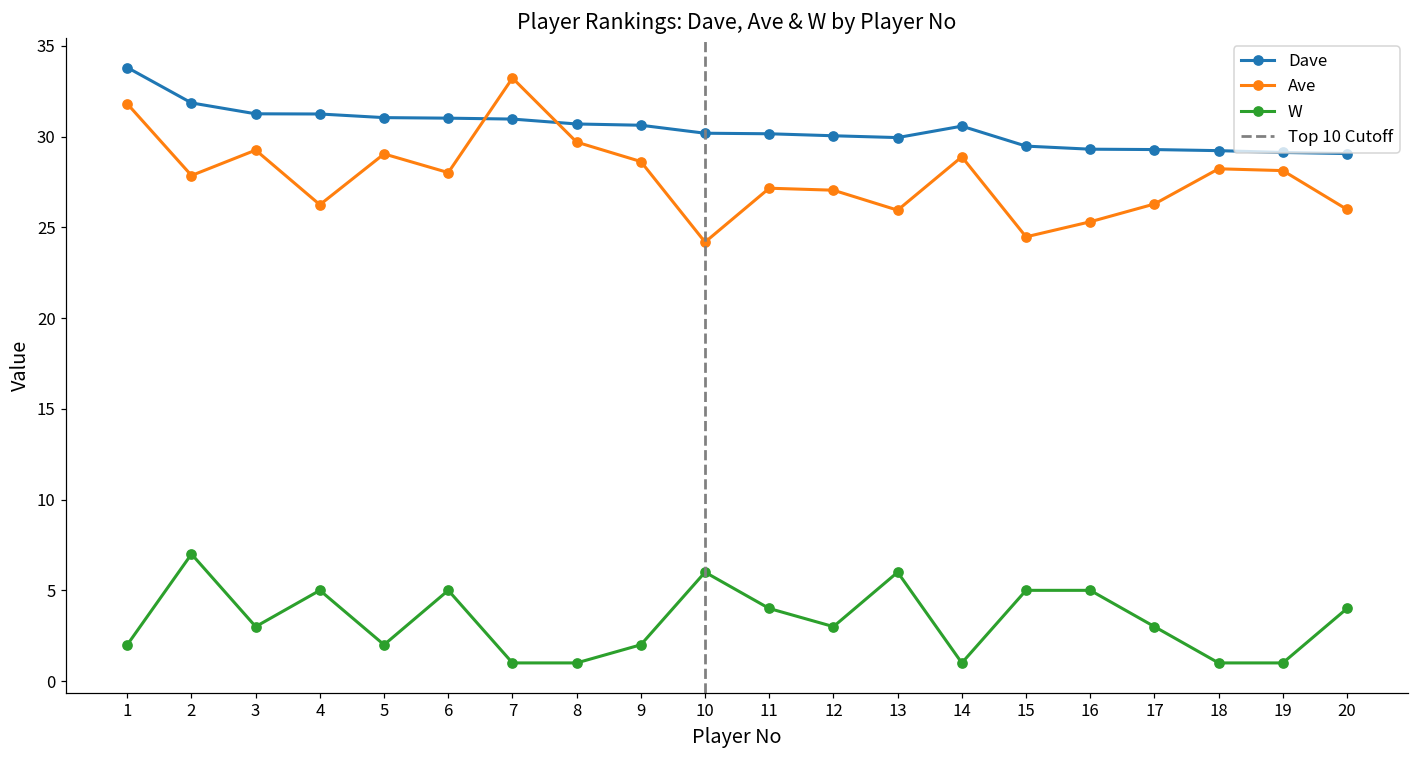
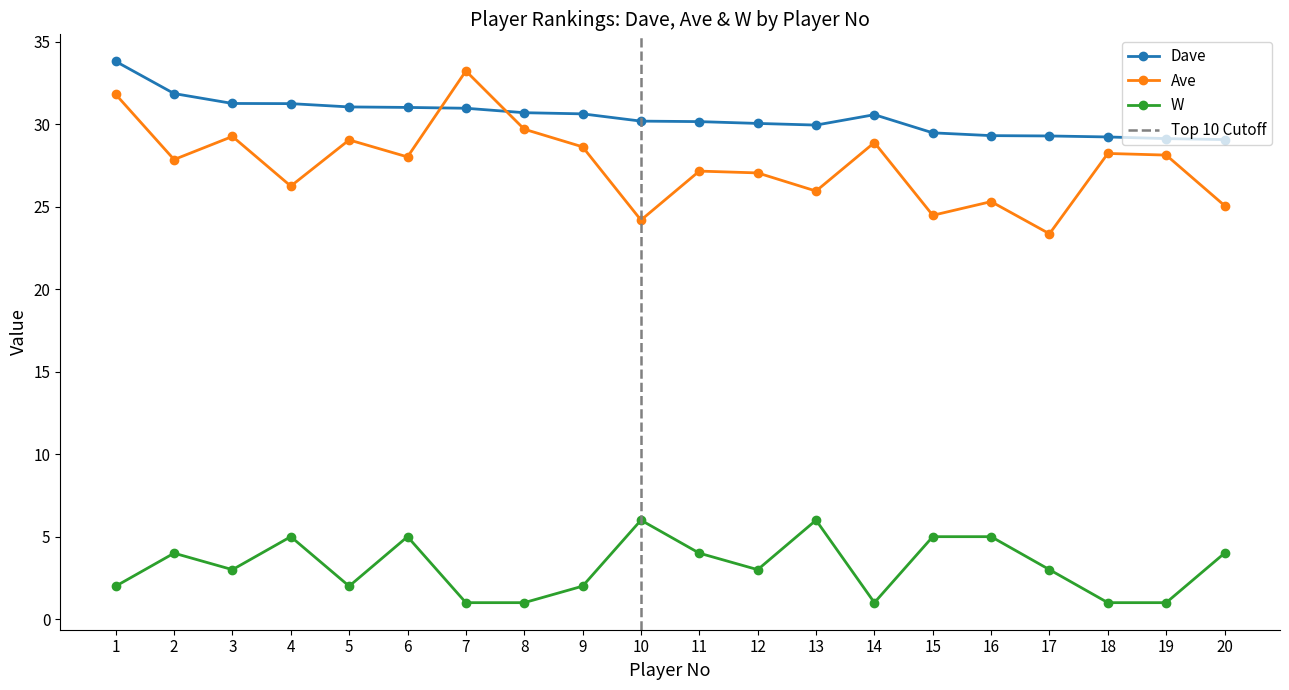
W, 2: 7 -> 4
Ave, 17: 26.3 -> 23.4
Ave, 20: 26.0 -> 25.1
